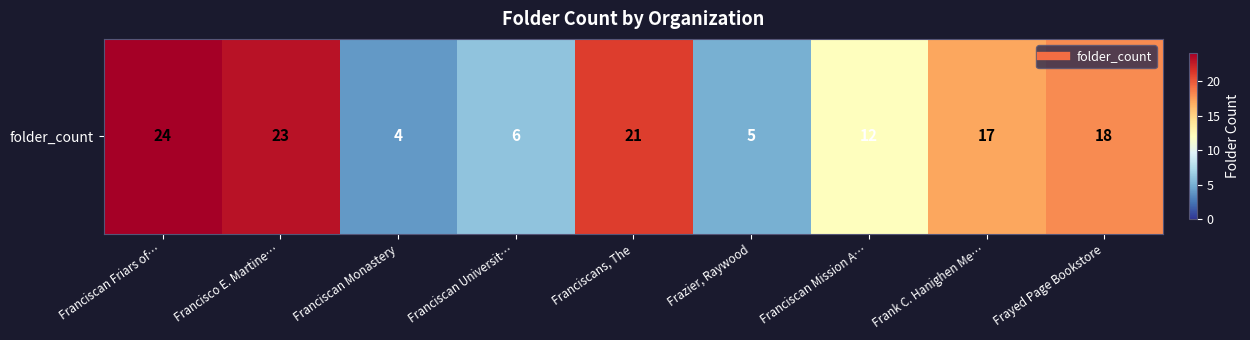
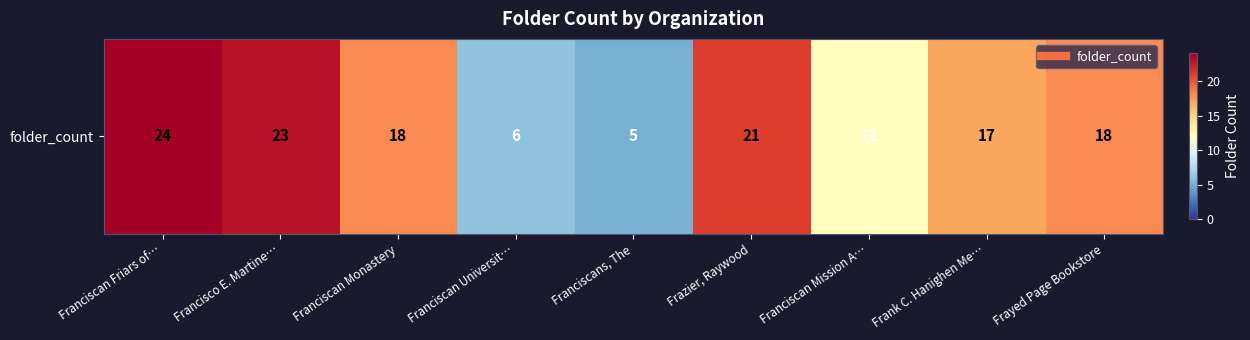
folder_count, Franciscan Monastery: 4 -> 18
folder_count, Franciscans, The: 21 -> 5
folder_count, Frazier, Raywood: 5 -> 21
